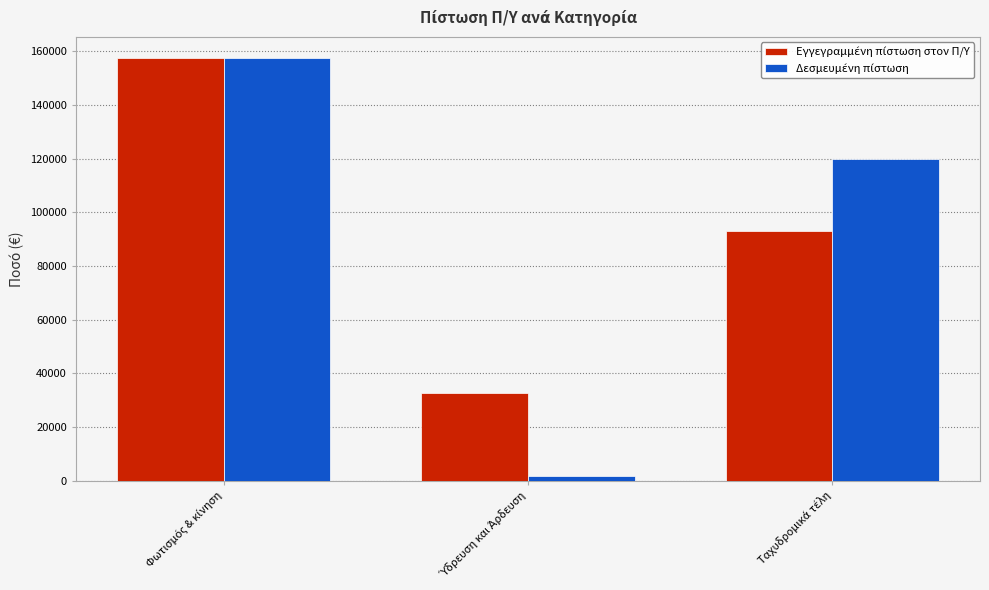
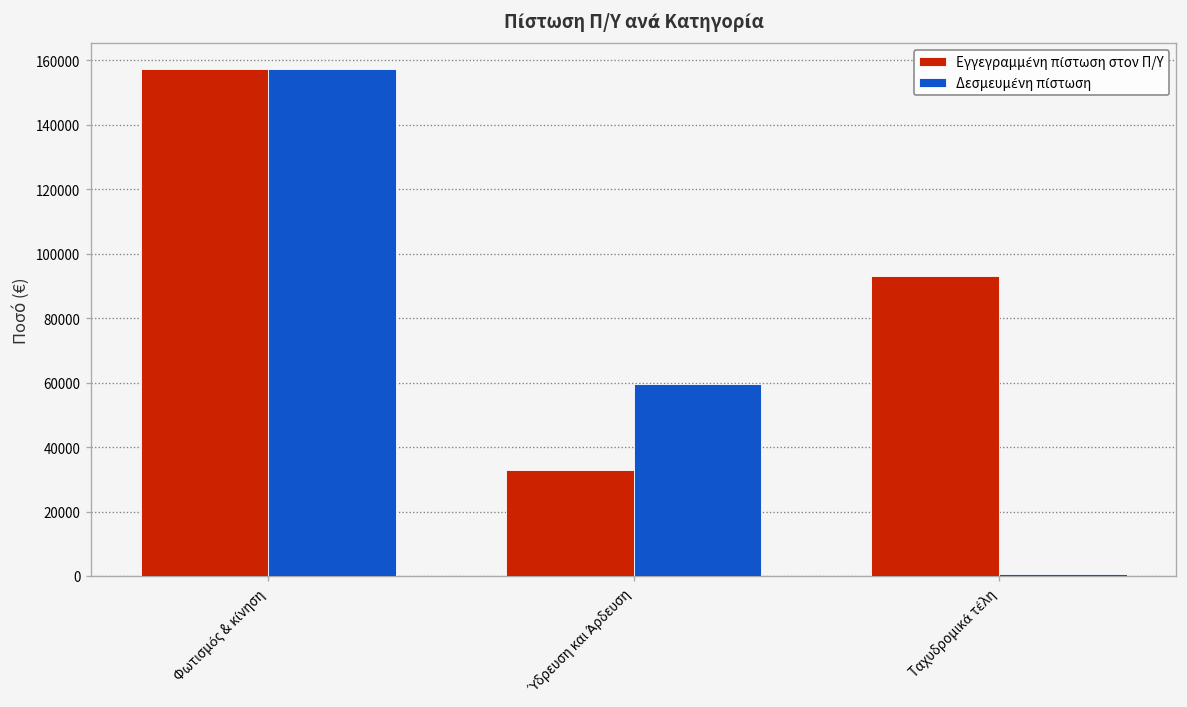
Δεσμευμένη πίστωση, Ύδρευση και Άρδευση: 2000 -> 60000
Δεσμευμένη πίστωση, Ταχυδρομικά τέλη: 120000 -> 1000
